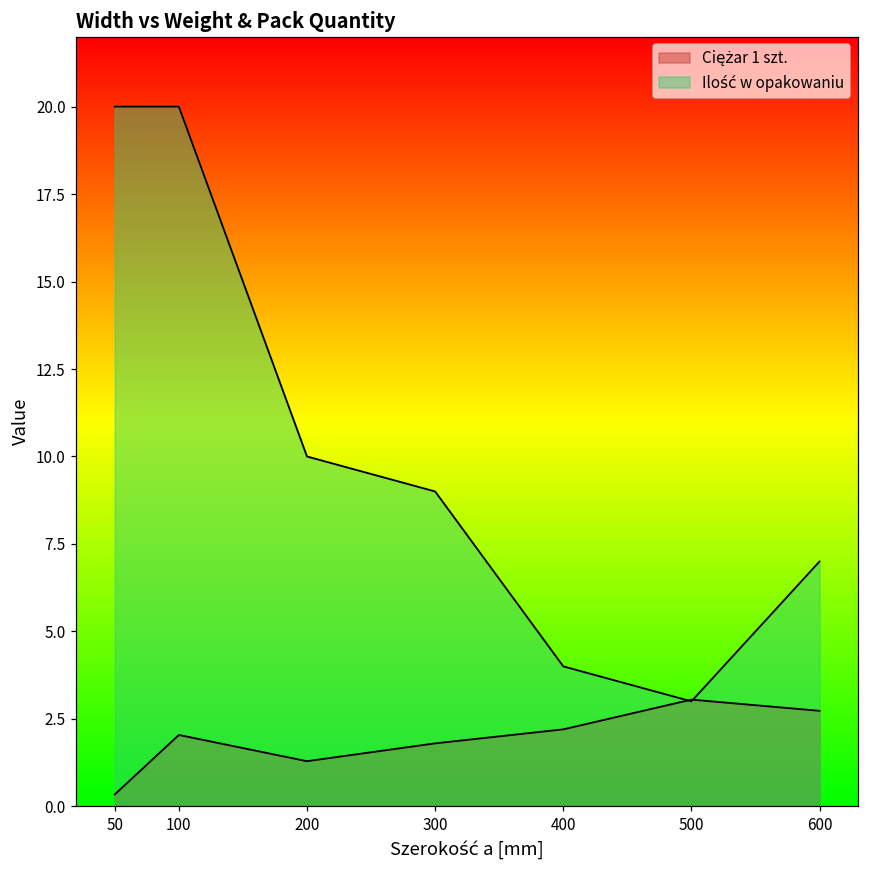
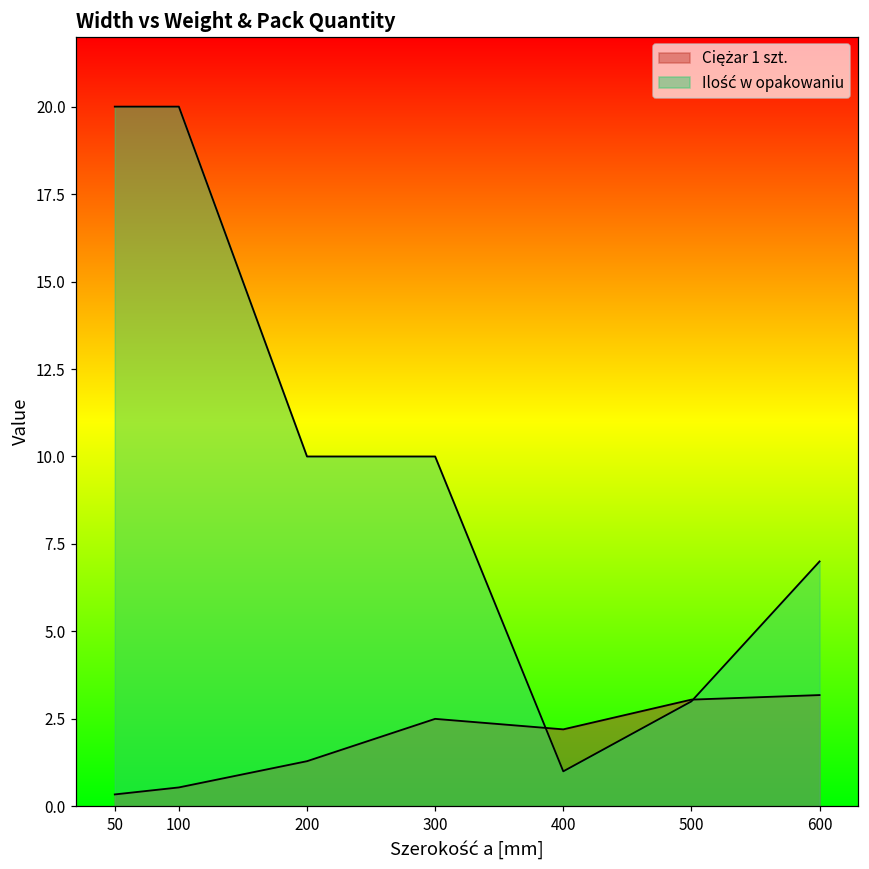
Ciężar 1 szt., 100: 2.0 -> 0.5
Ciężar 1 szt., 300: 1.8 -> 2.5
Ilość w opakowaniu, 300: 9 -> 10
Ilość w opakowaniu, 400: 4 -> 1
Ciężar 1 szt., 600: 2.7 -> 3.2
